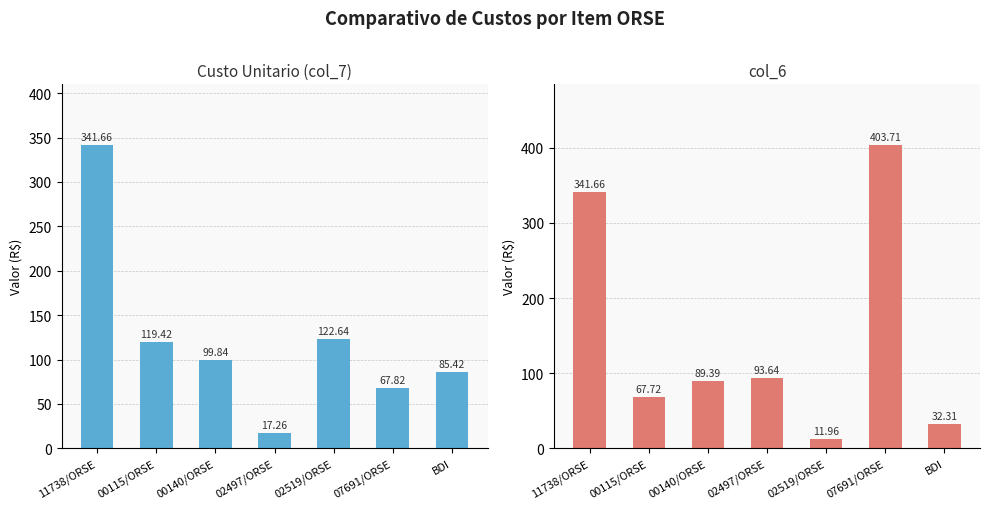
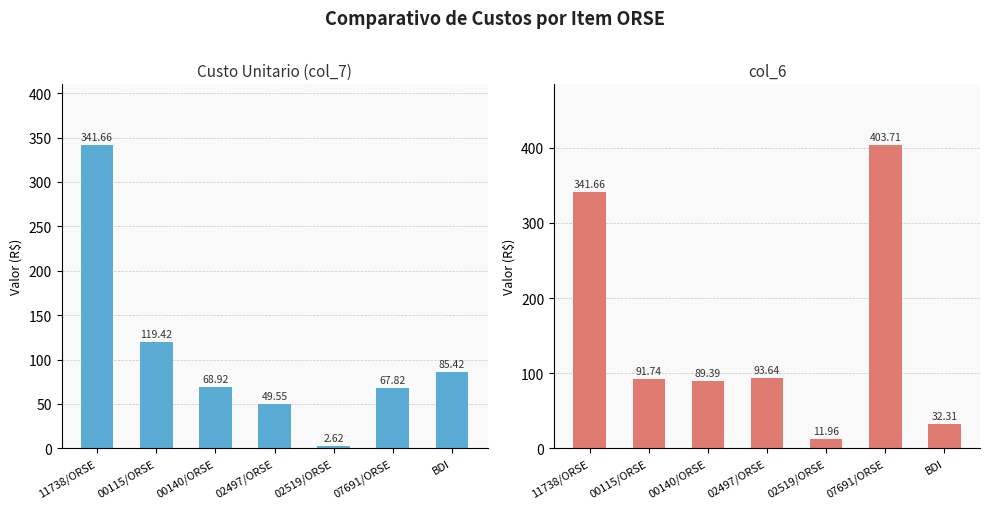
Custo Unitario (col_7), 00140/ORSE: 99.84 -> 68.92
Custo Unitario (col_7), 02497/ORSE: 17.26 -> 49.55
Custo Unitario (col_7), 02519/ORSE: 122.64 -> 2.62
col_6, 00115/ORSE: 67.72 -> 91.74
